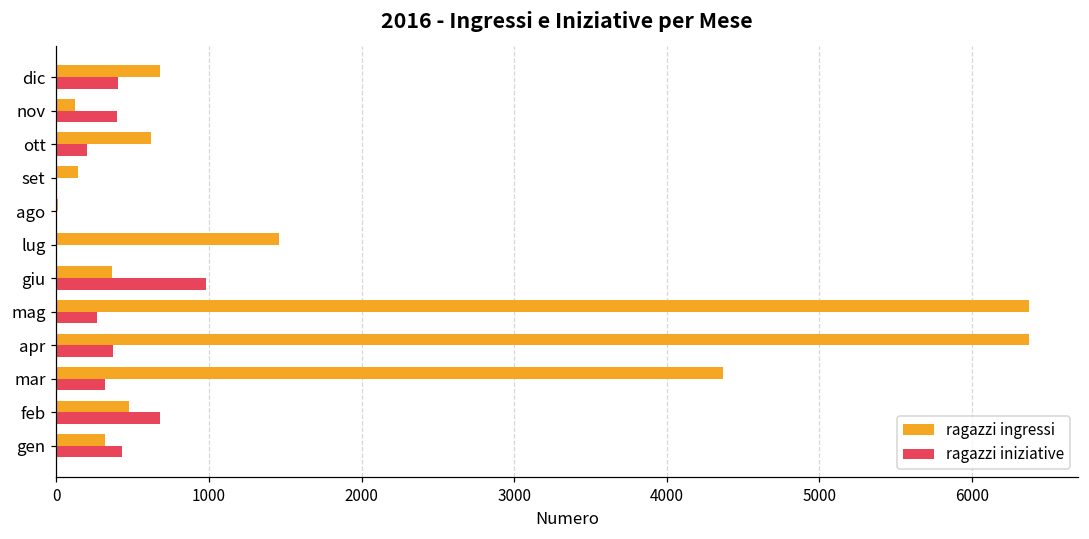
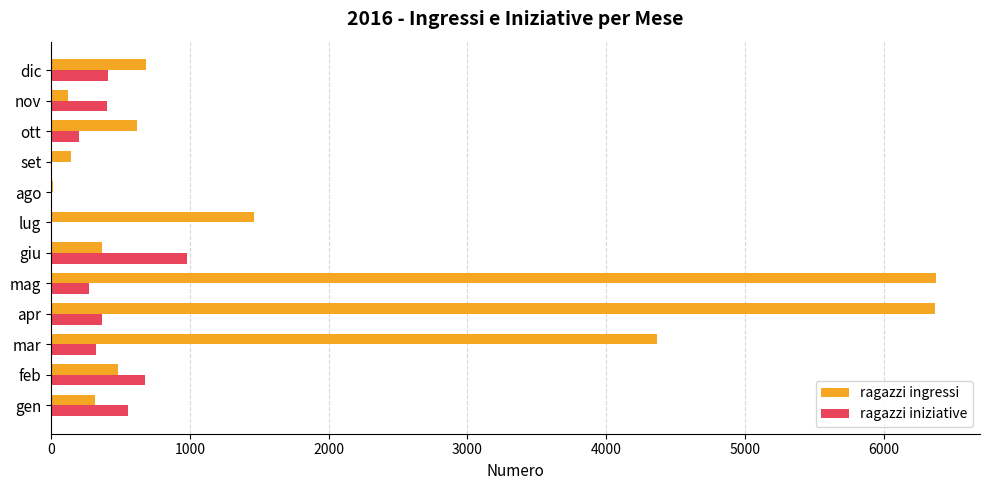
ragazzi iniziative, gen: 430 -> 560
